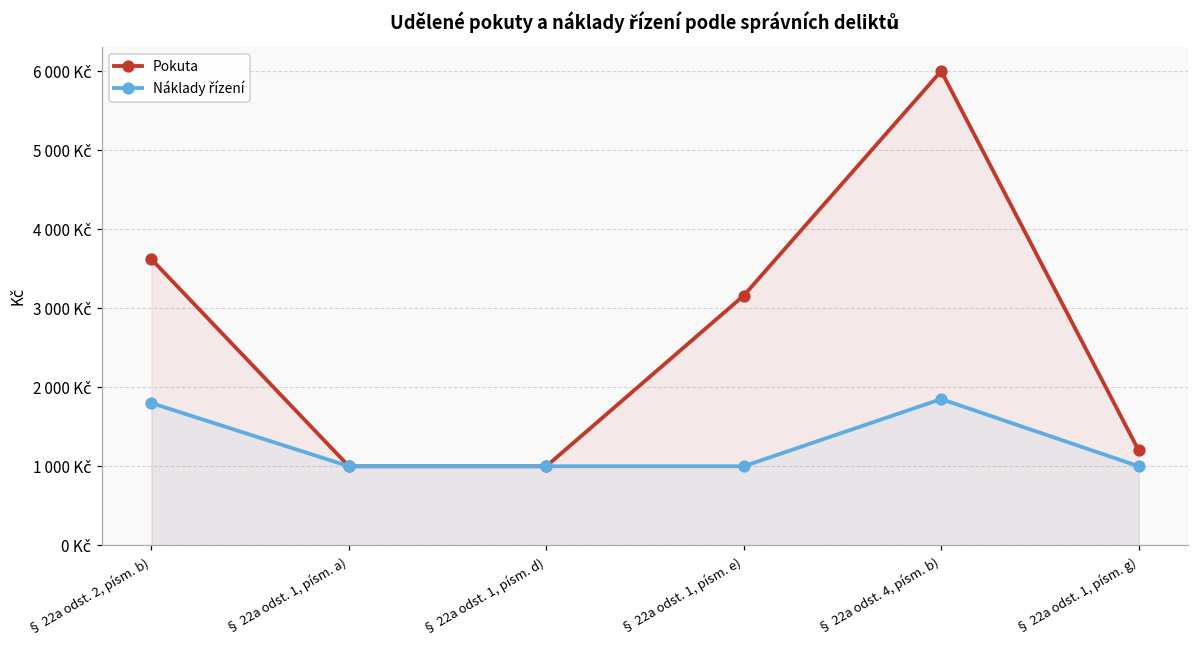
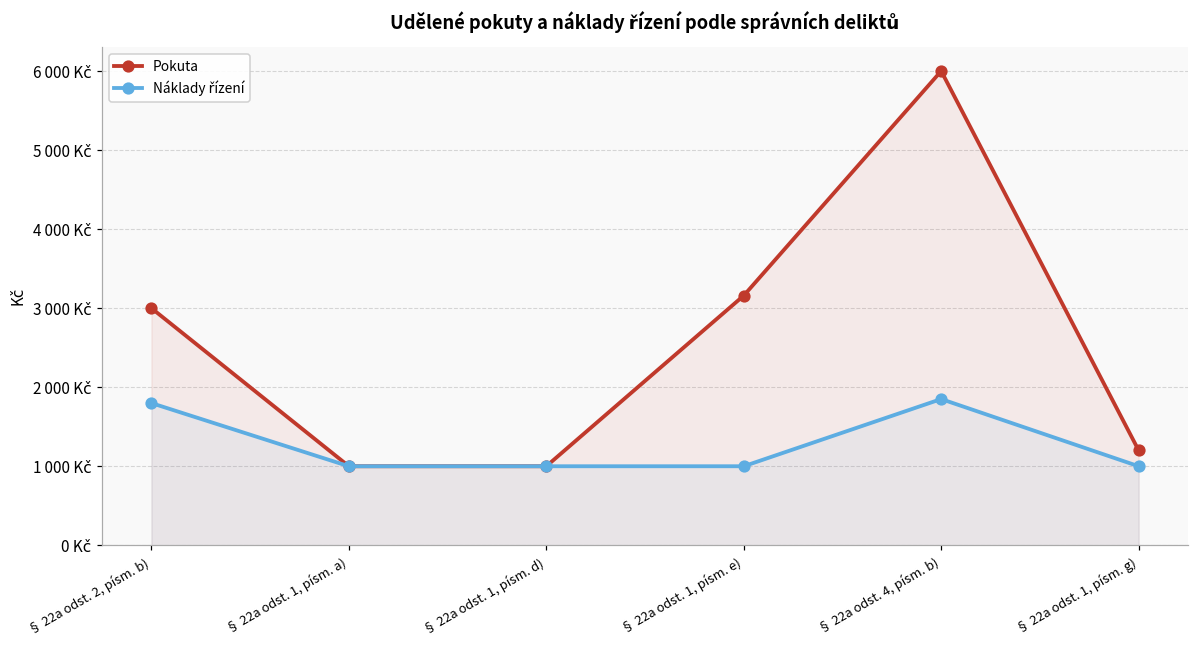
Pokuta, § 22a odst. 2, písm. b): 3600 Kč -> 3000 Kč
